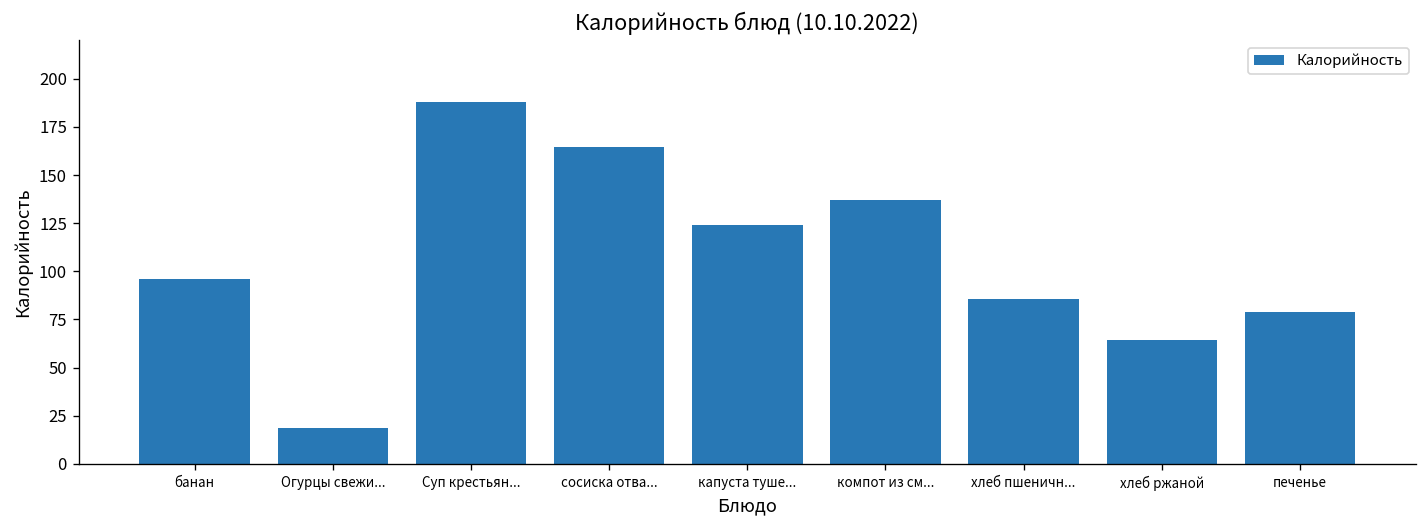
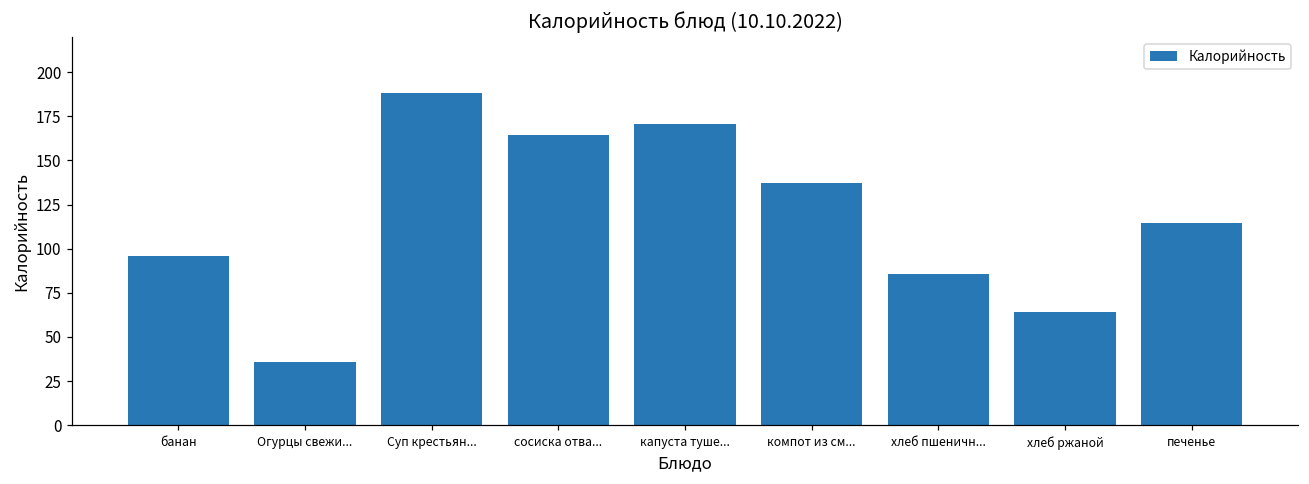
Огурцы свежи...: 18 -> 36
капуста туше...: 124 -> 171
печенье: 79 -> 115
